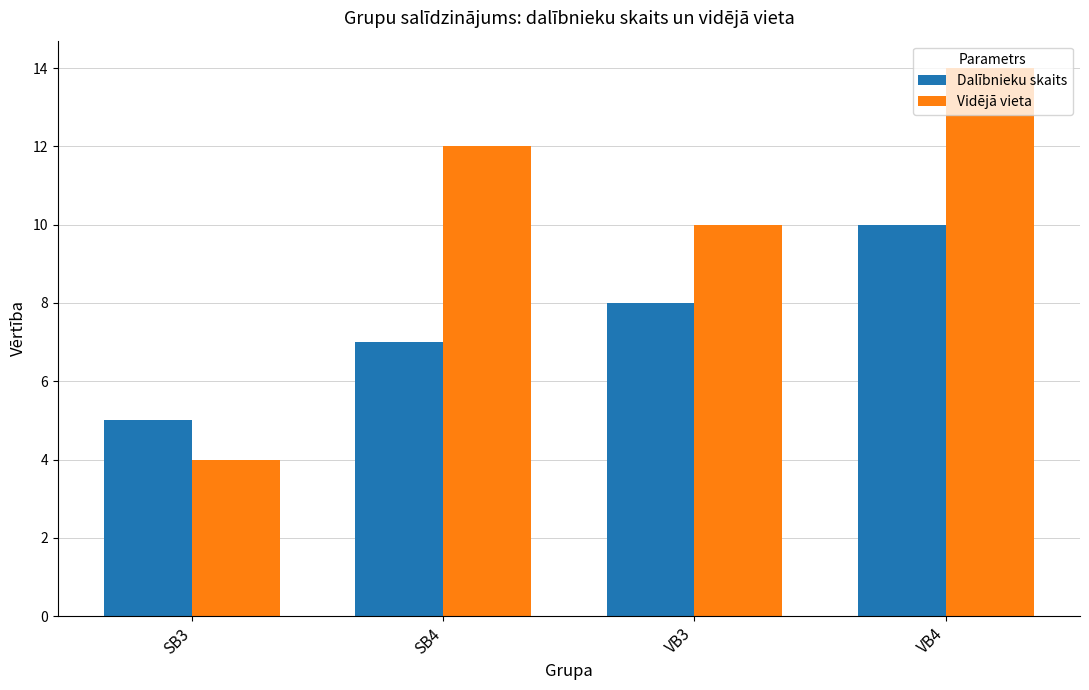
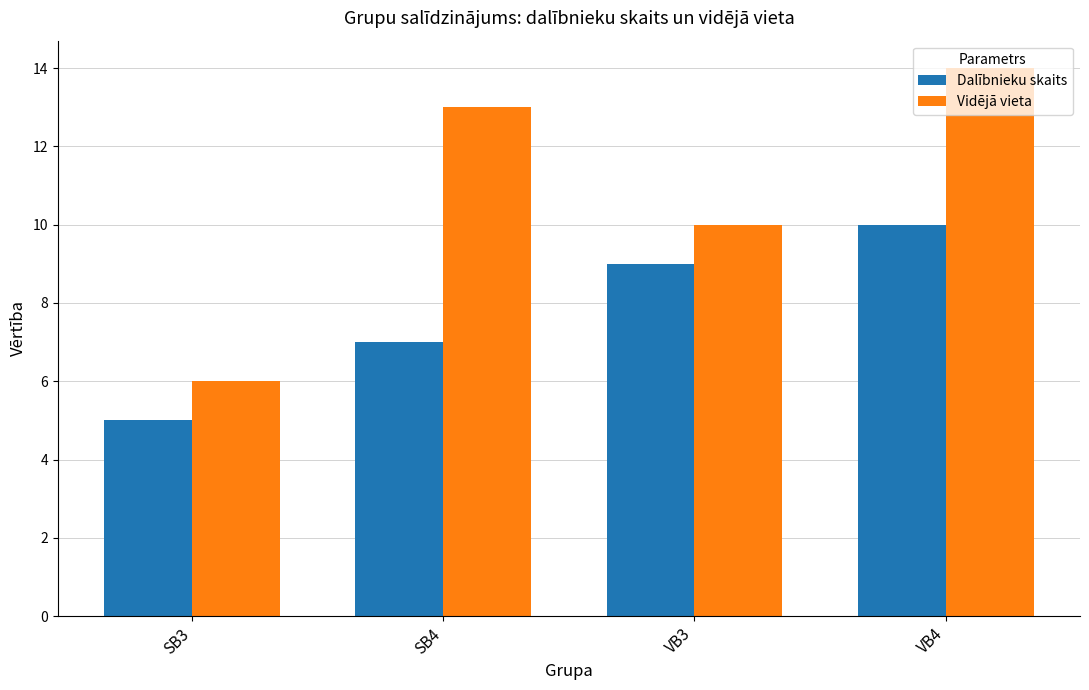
Vidējā vieta, SB3: 4 -> 6
Vidējā vieta, SB4: 12 -> 13
Dalībnieku skaits, VB3: 8 -> 9
